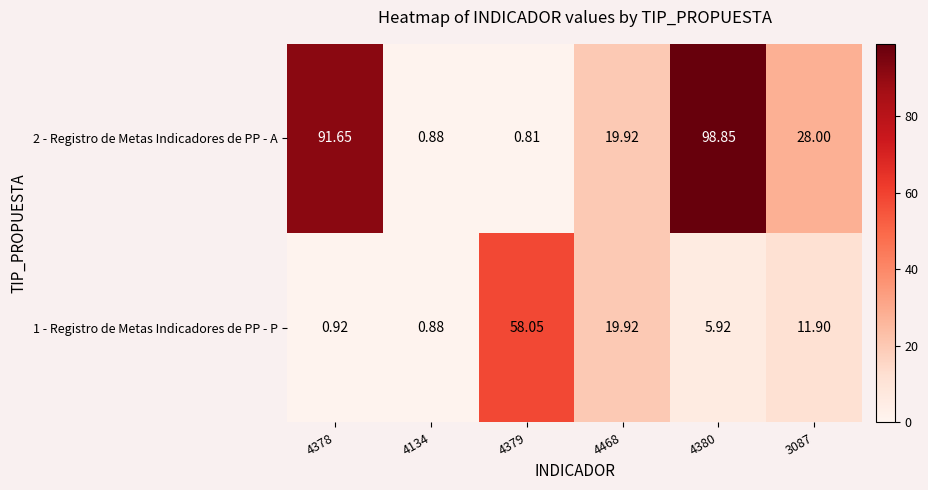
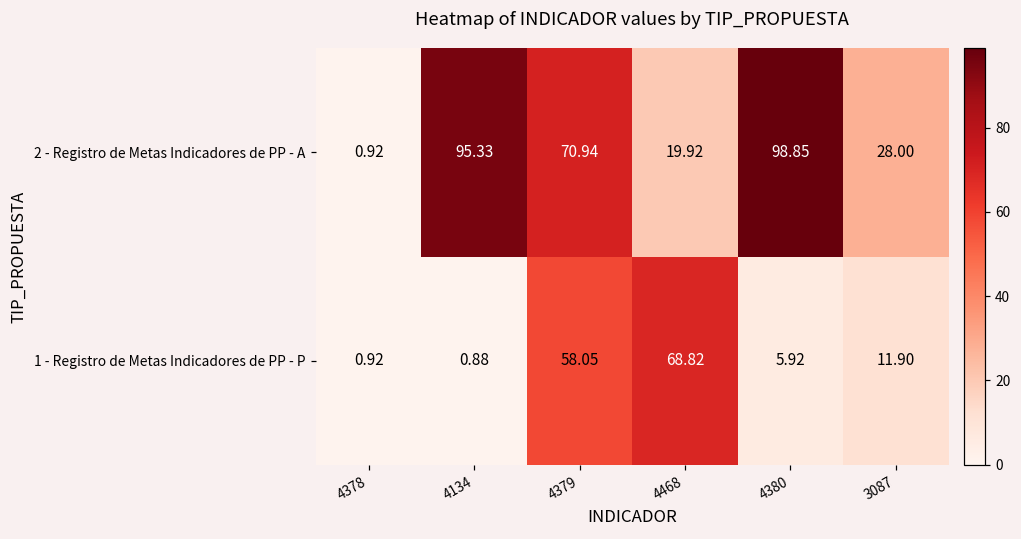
2 - Registro de Metas Indicadores de PP - A, 4378: 91.65 -> 0.92
2 - Registro de Metas Indicadores de PP - A, 4134: 0.88 -> 95.33
2 - Registro de Metas Indicadores de PP - A, 4379: 0.81 -> 70.94
1 - Registro de Metas Indicadores de PP - P, 4468: 19.92 -> 68.82
